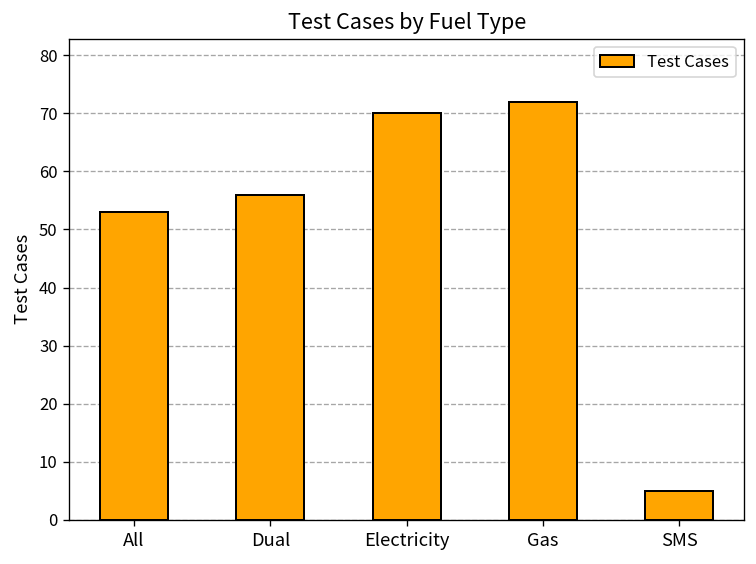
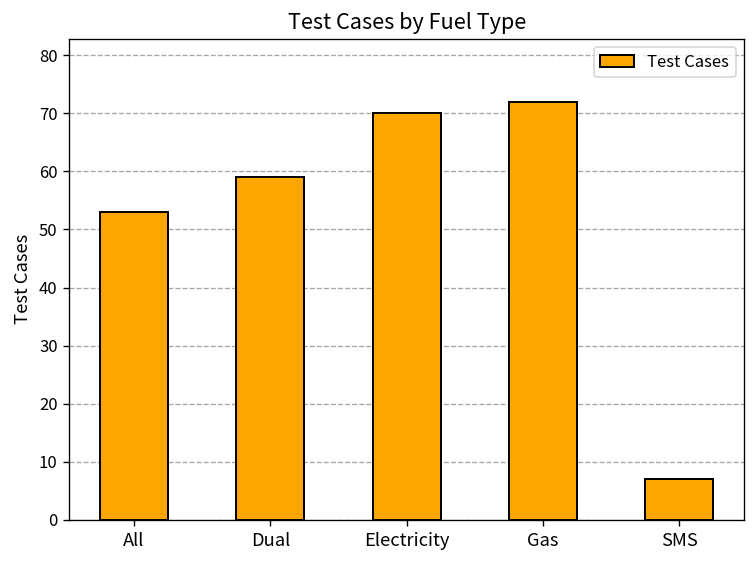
Dual: 56 -> 59
SMS: 5 -> 7
